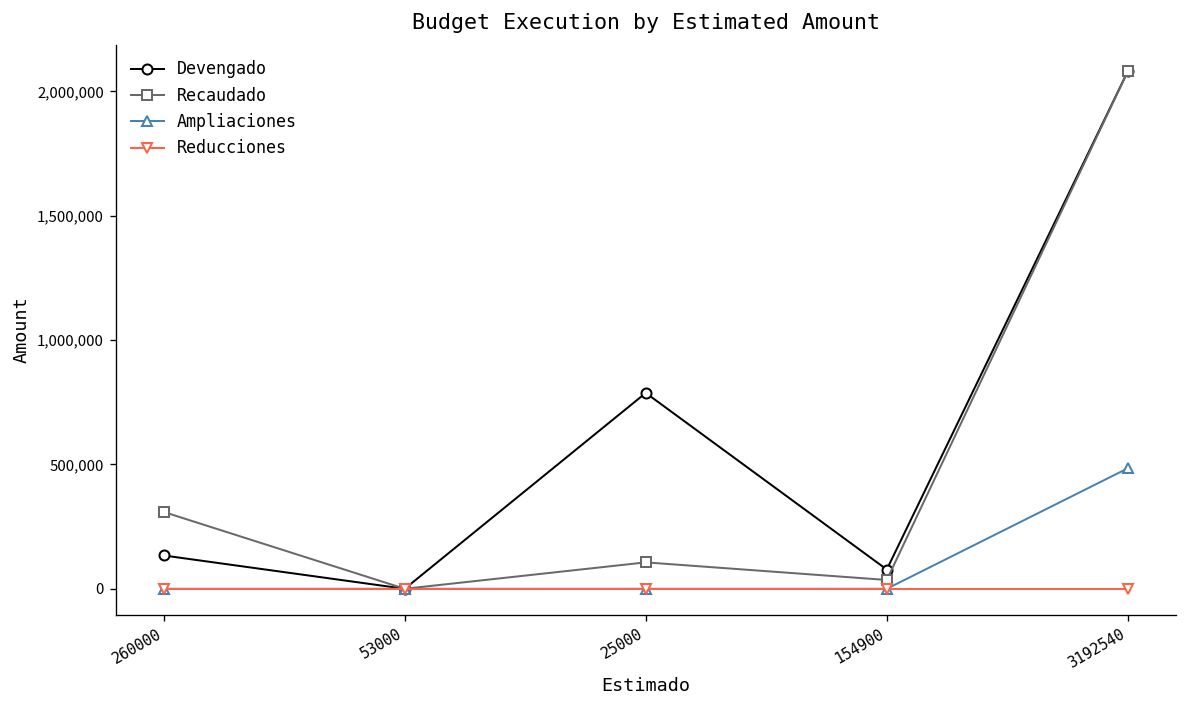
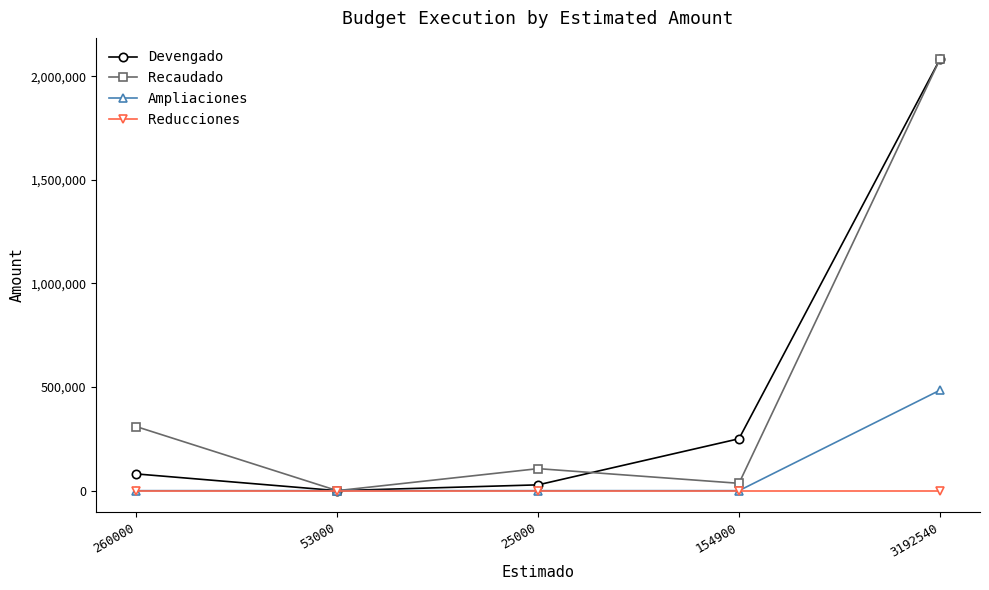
Devengado, 260000: 130,000 -> 80,000
Devengado, 25000: 790,000 -> 30,000
Devengado, 154900: 80,000 -> 250,000
